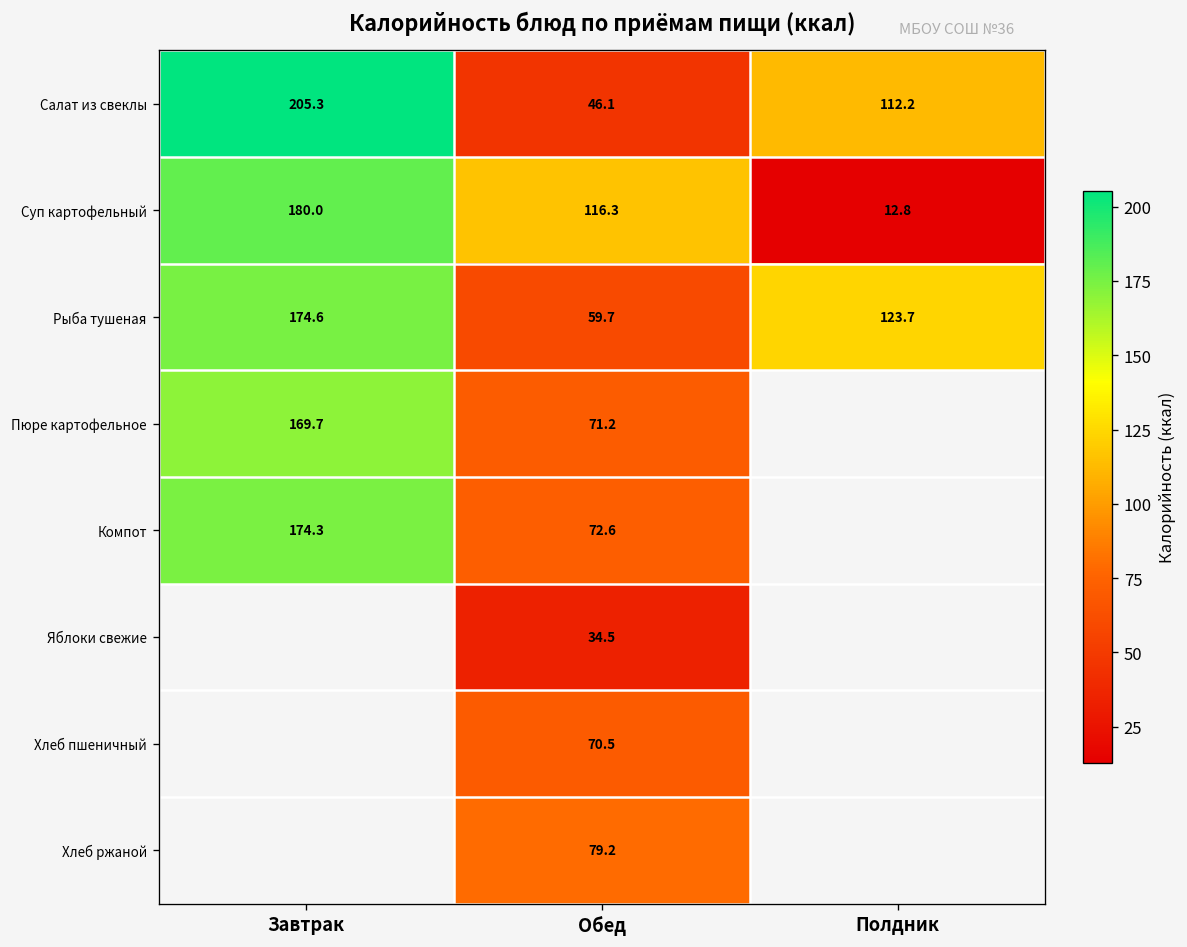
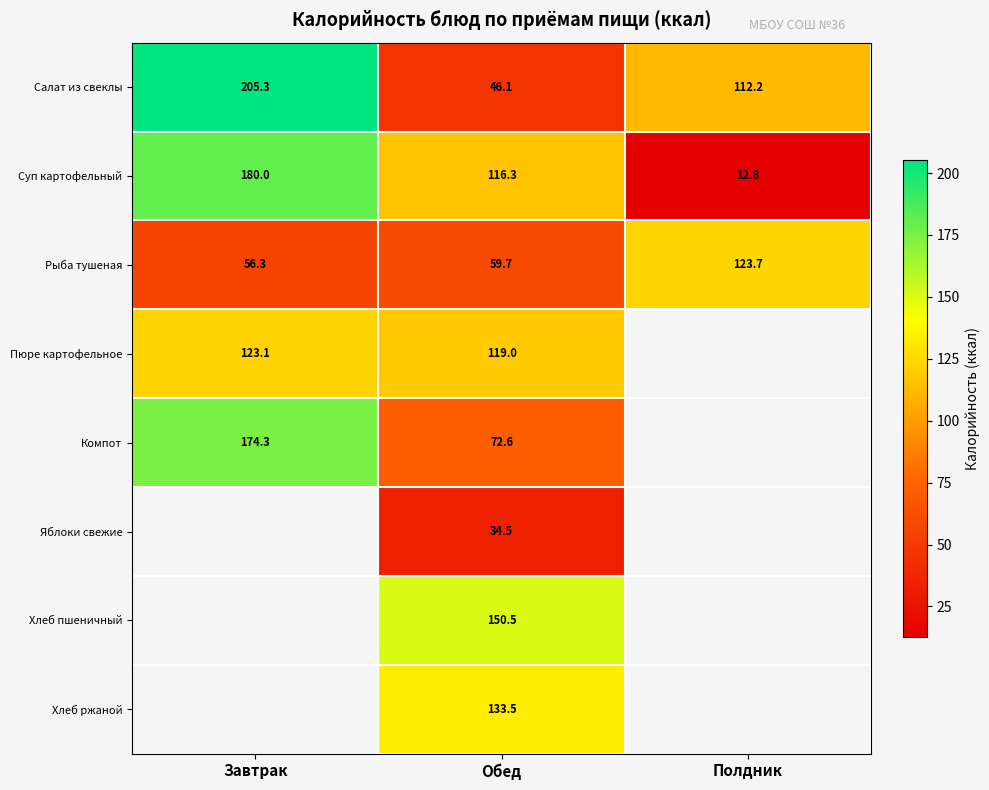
Рыба тушеная, Завтрак: 174.6 -> 56.3
Пюре картофельное, Завтрак: 169.7 -> 123.1
Пюре картофельное, Обед: 71.2 -> 119.0
Хлеб пшеничный, Обед: 70.5 -> 150.5
Хлеб ржаной, Обед: 79.2 -> 133.5
